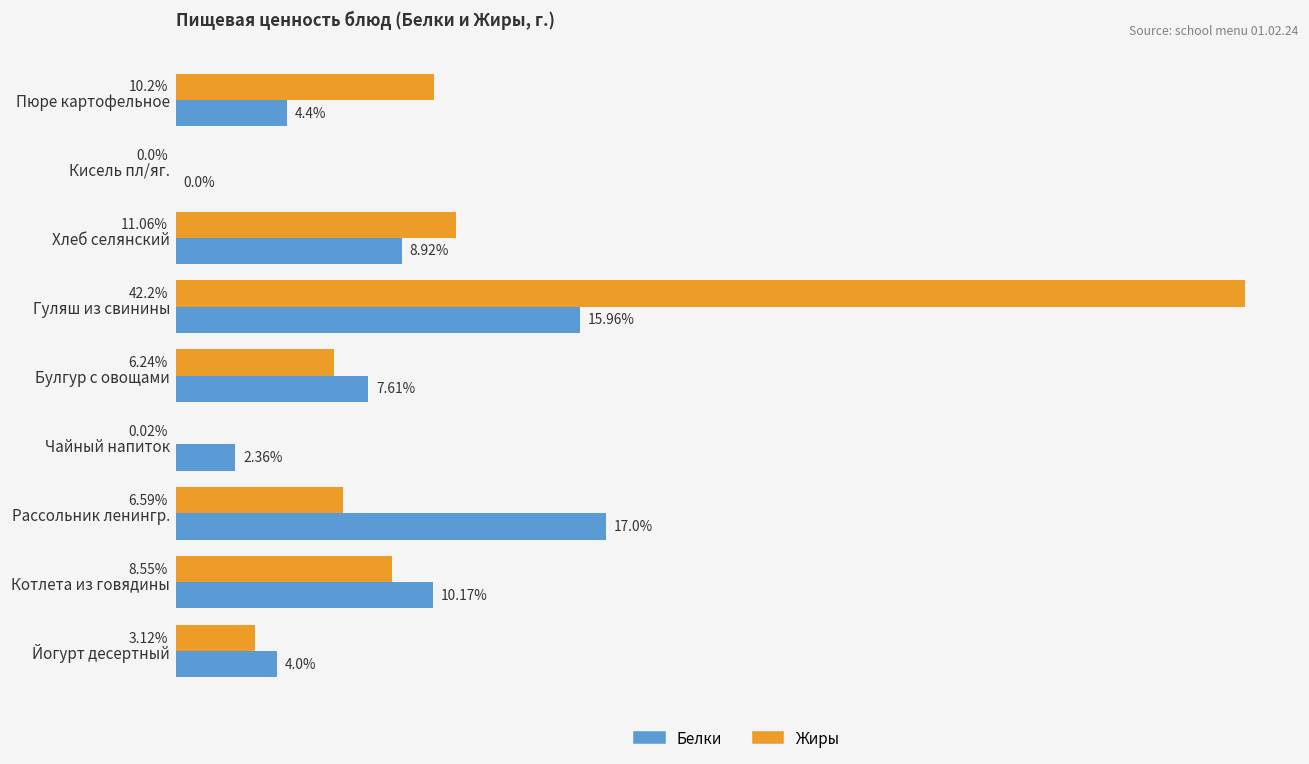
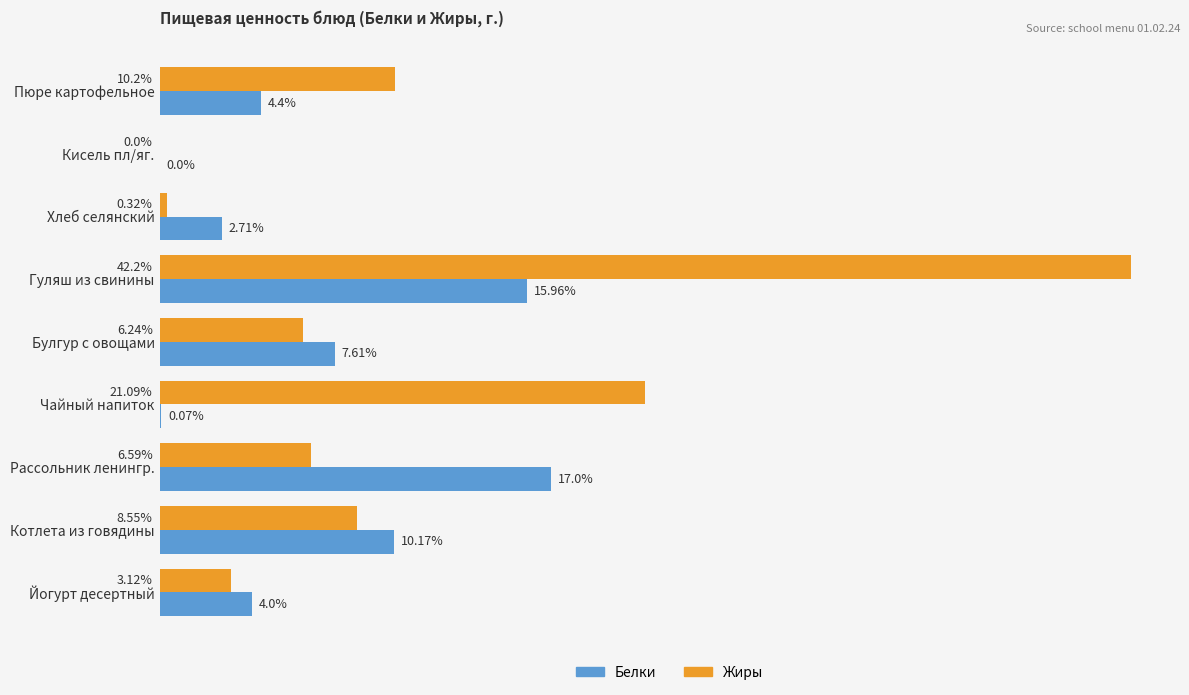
Жиры, Хлеб селянский: 11.06% -> 0.32%
Белки, Хлеб селянский: 8.92% -> 2.71%
Жиры, Чайный напиток: 0.02% -> 21.09%
Белки, Чайный напиток: 2.36% -> 0.07%
